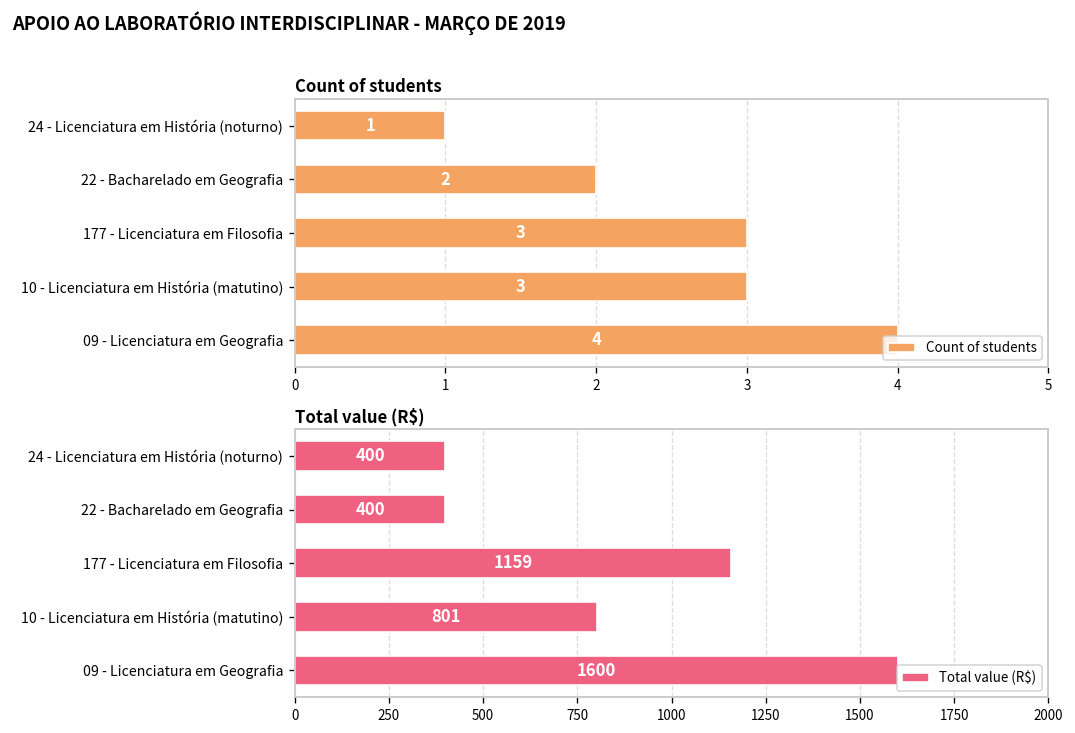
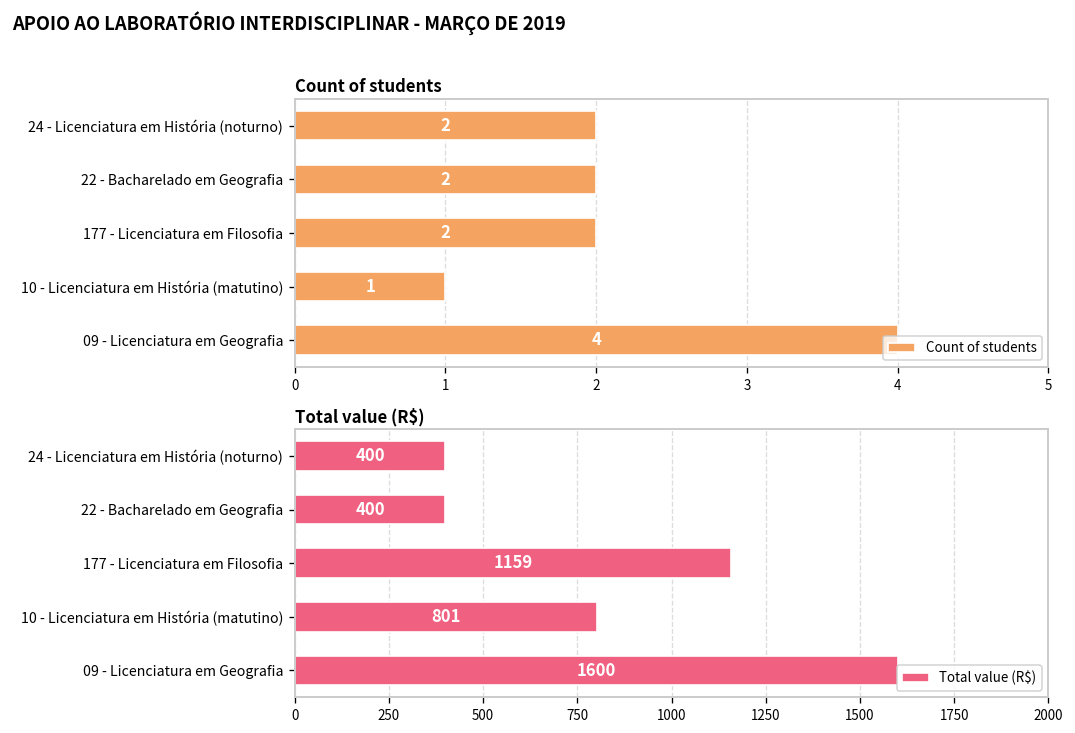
Count of students, 24 - Licenciatura em História (noturno): 1 -> 2
Count of students, 177 - Licenciatura em Filosofia: 3 -> 2
Count of students, 10 - Licenciatura em História (matutino): 3 -> 1
